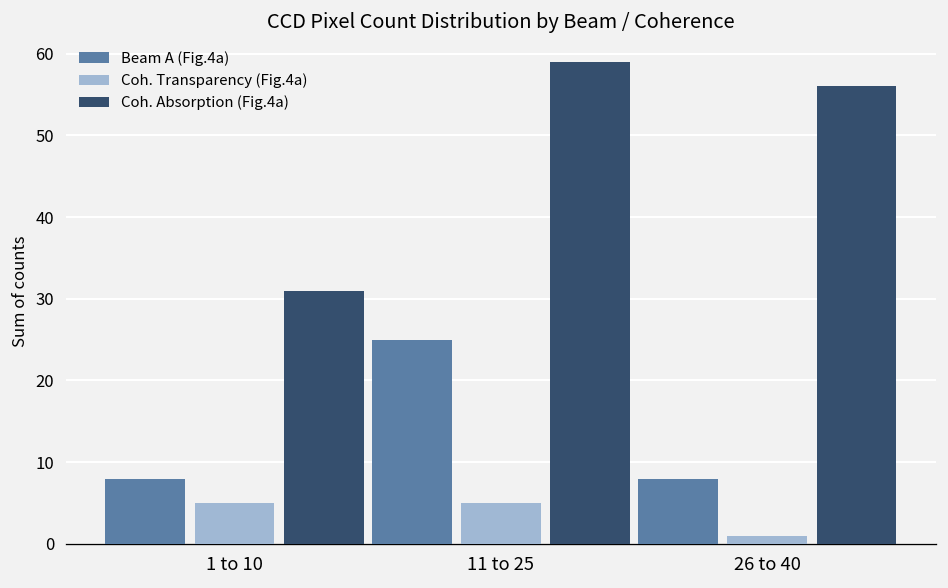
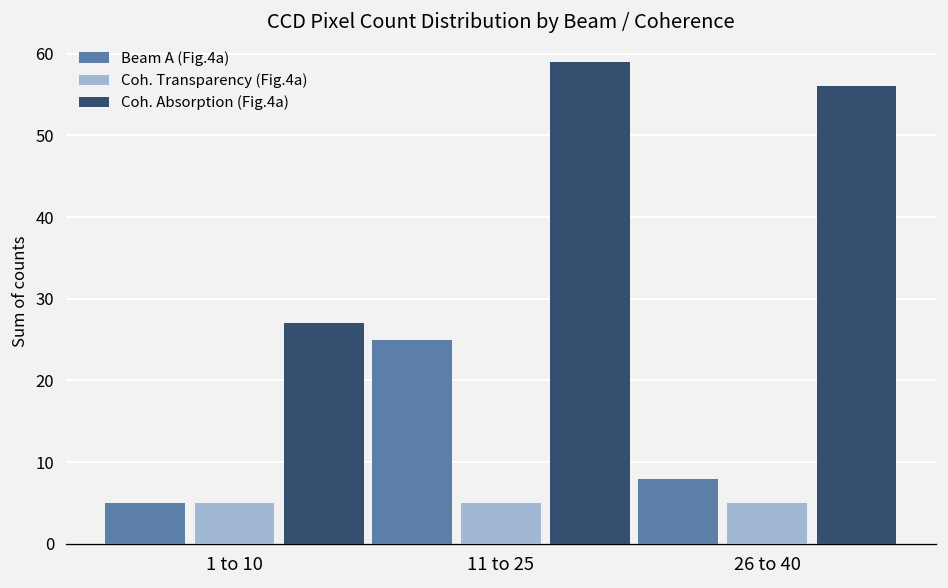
Beam A (Fig.4a), 1 to 10: 8 -> 5
Coh. Absorption (Fig.4a), 1 to 10: 31 -> 27
Coh. Transparency (Fig.4a), 26 to 40: 1 -> 5
